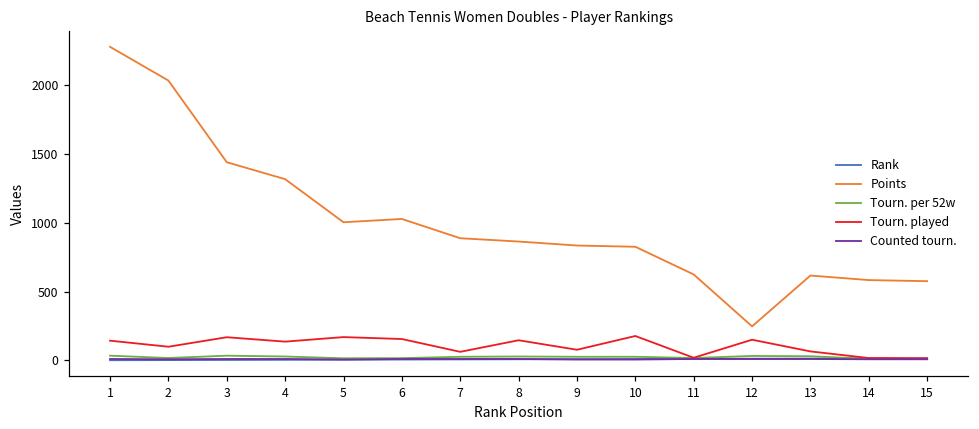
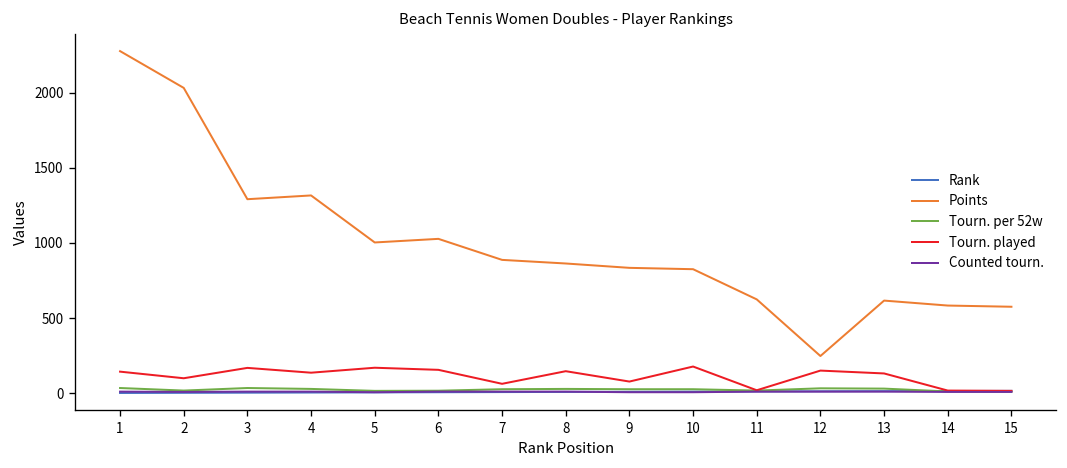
Points, 3: 1440 -> 1290
Tourn. played, 13: 70 -> 130
